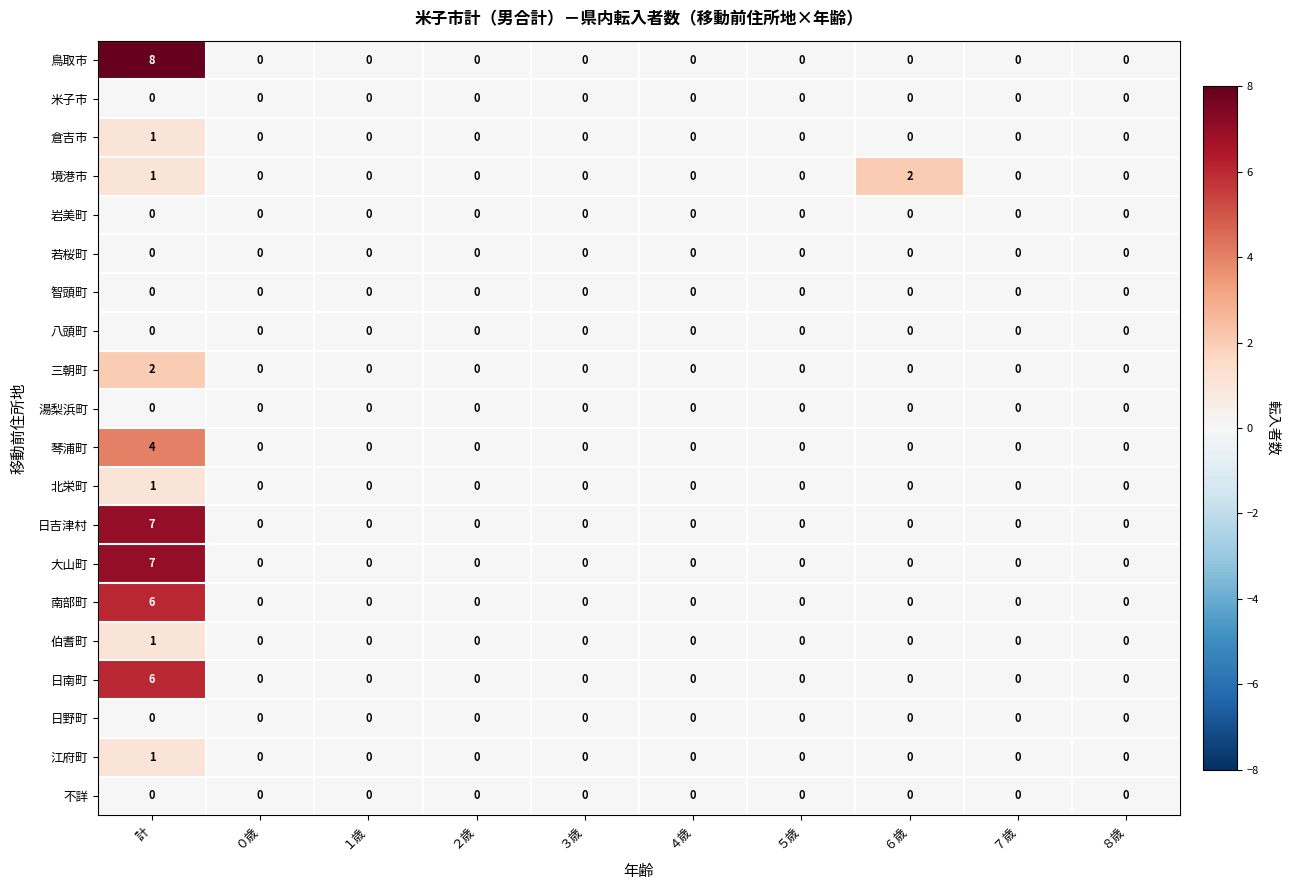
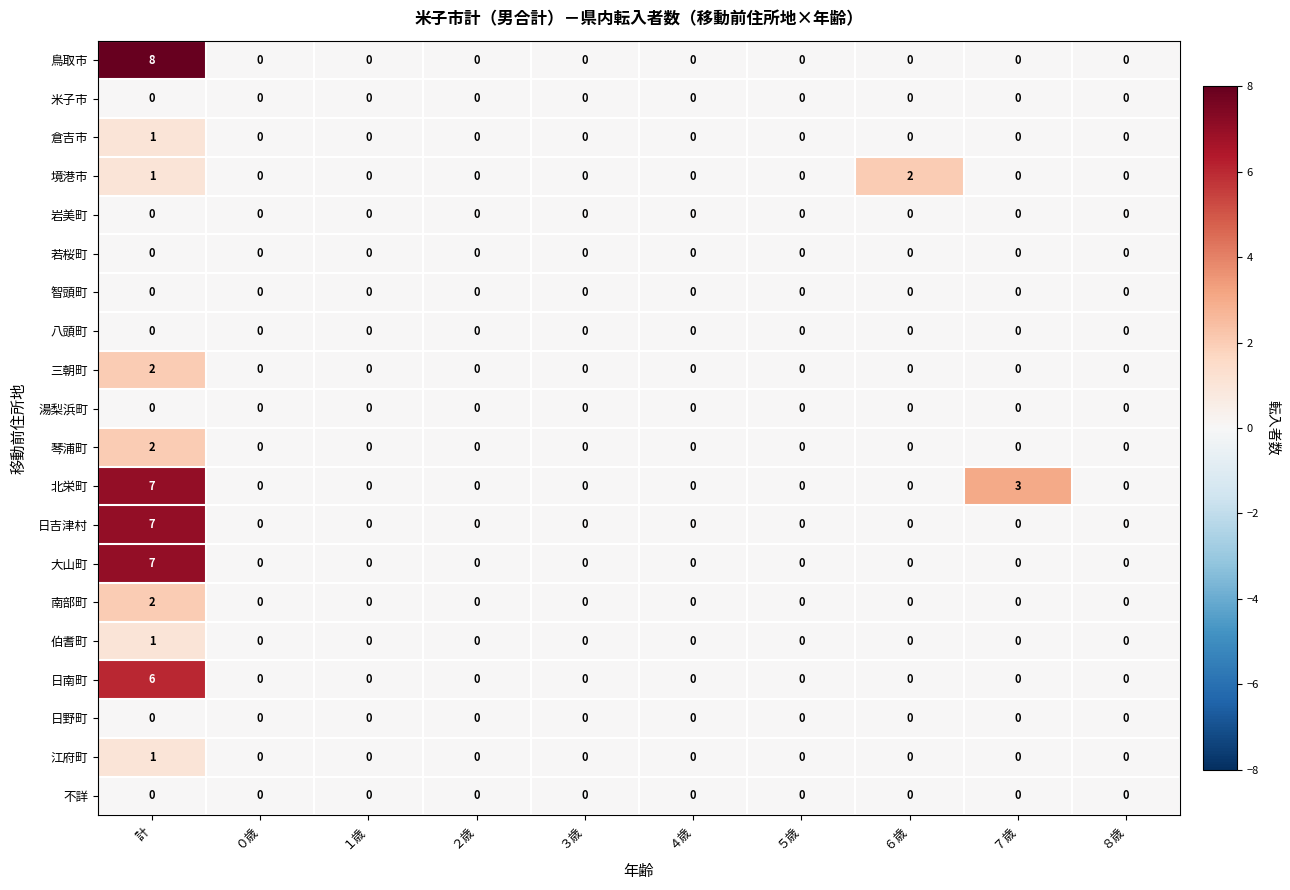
琴浦町, 計: 4 -> 2
北栄町, 計: 1 -> 7
北栄町, ７歳: 0 -> 3
南部町, 計: 6 -> 2
